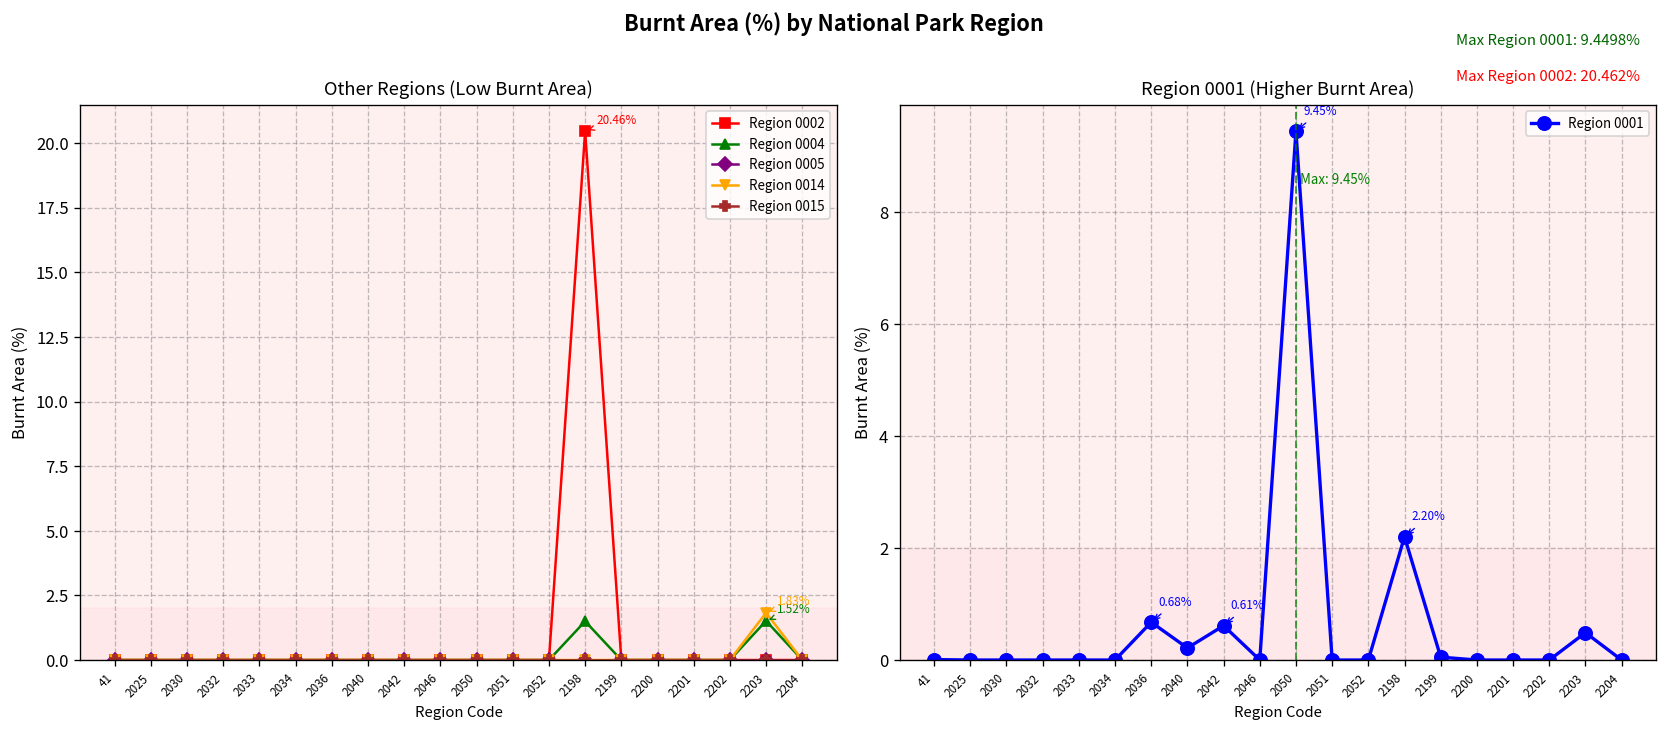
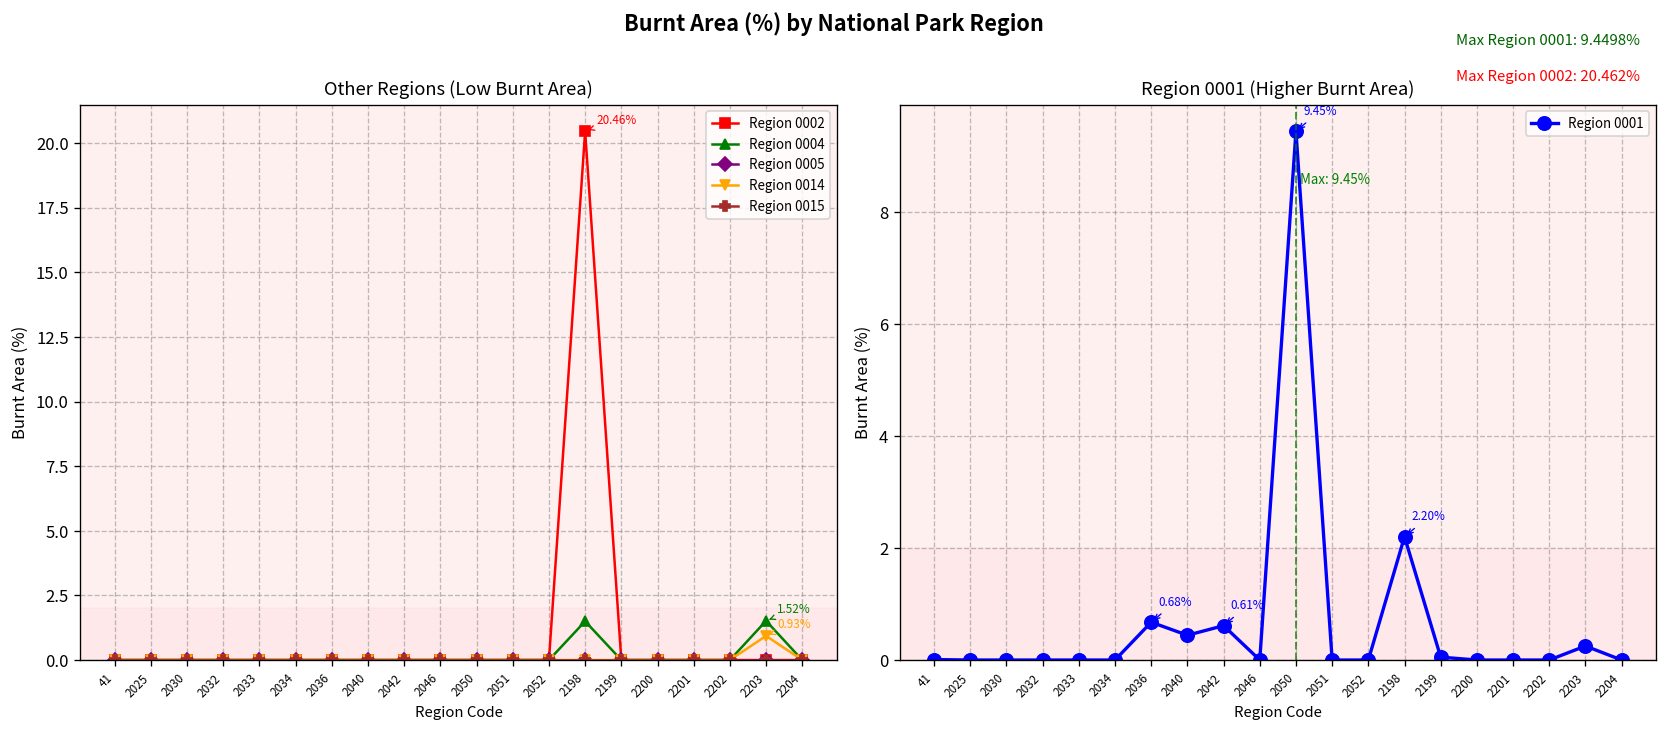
Other Regions (Low Burnt Area), Region 0014, 2203: 1.83% -> 0.93%
Region 0001 (Higher Burnt Area), 2040: 0.2 -> 0.4
Region 0001 (Higher Burnt Area), 2203: 0.5 -> 0.3
